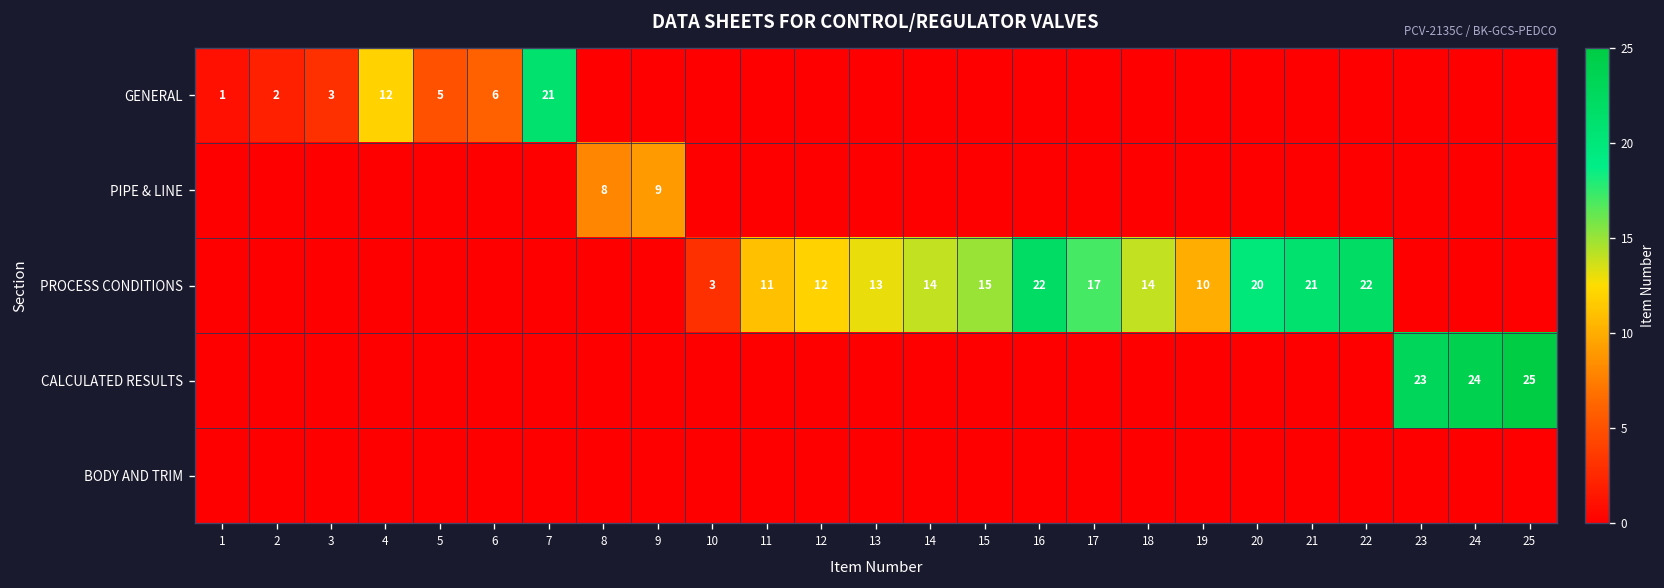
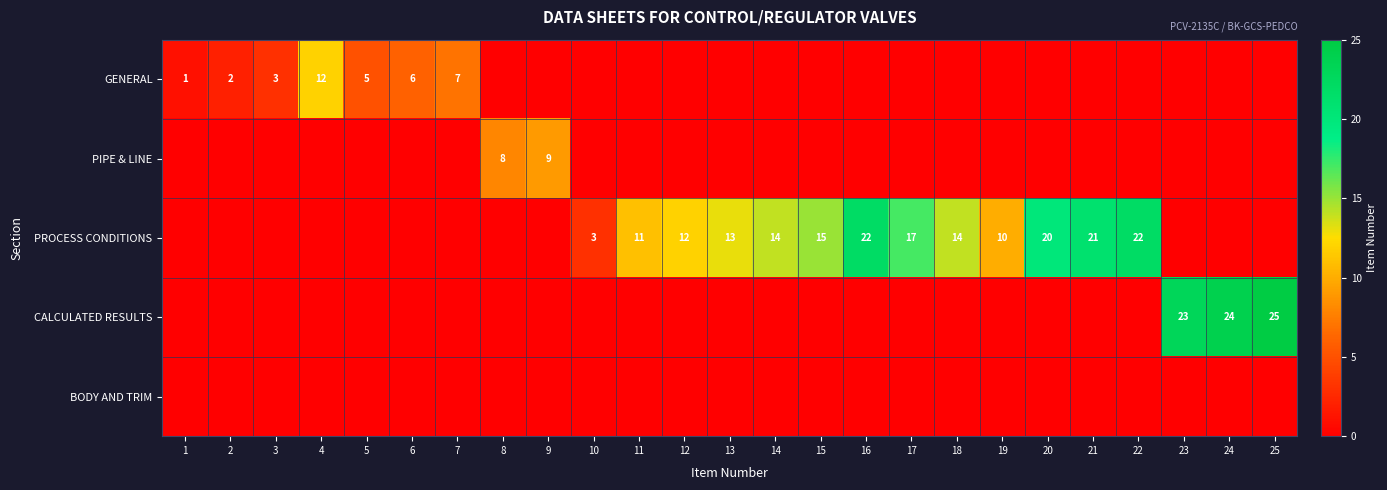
GENERAL, 7: 21 -> 7
